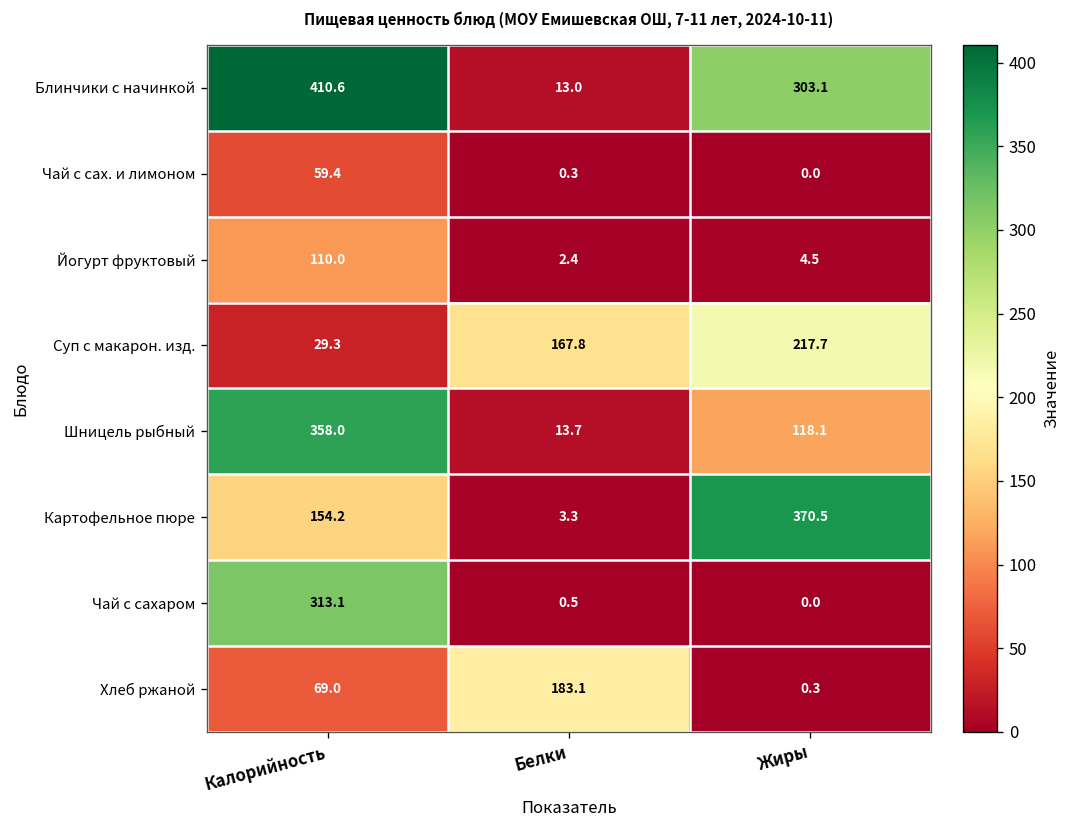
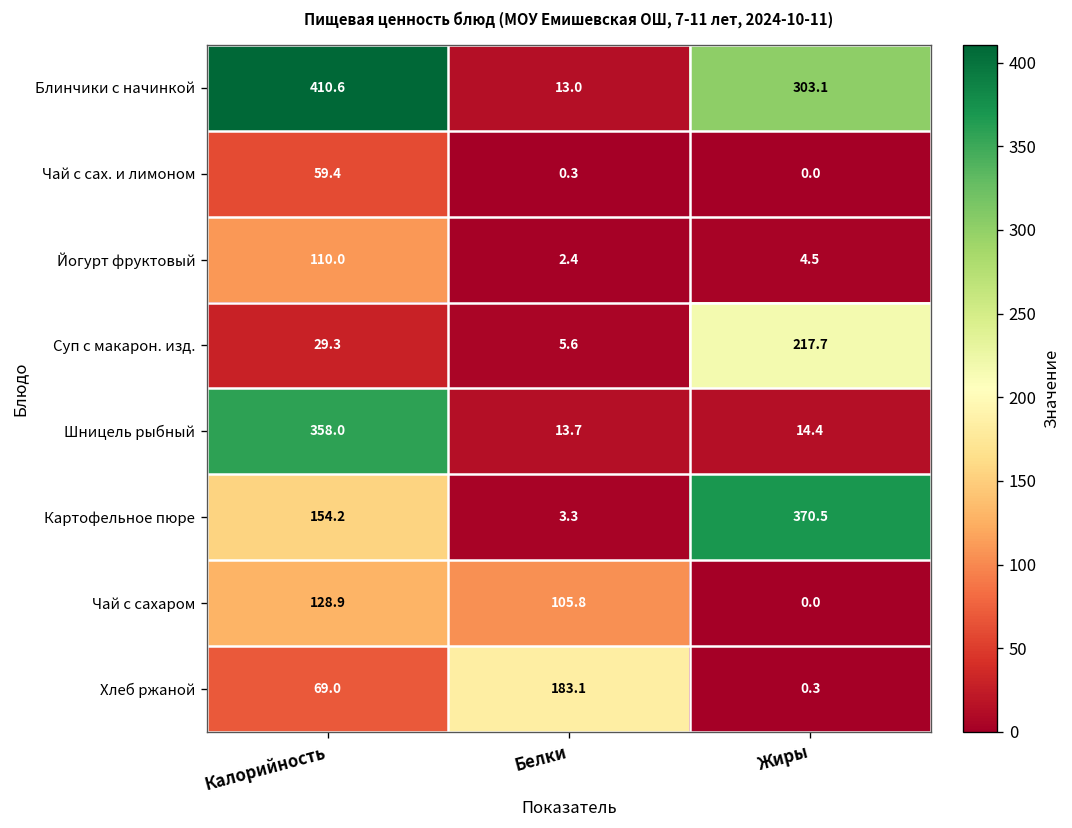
Суп с макарон. изд., Белки: 167.8 -> 5.6
Шницель рыбный, Жиры: 118.1 -> 14.4
Чай с сахаром, Калорийность: 313.1 -> 128.9
Чай с сахаром, Белки: 0.5 -> 105.8
